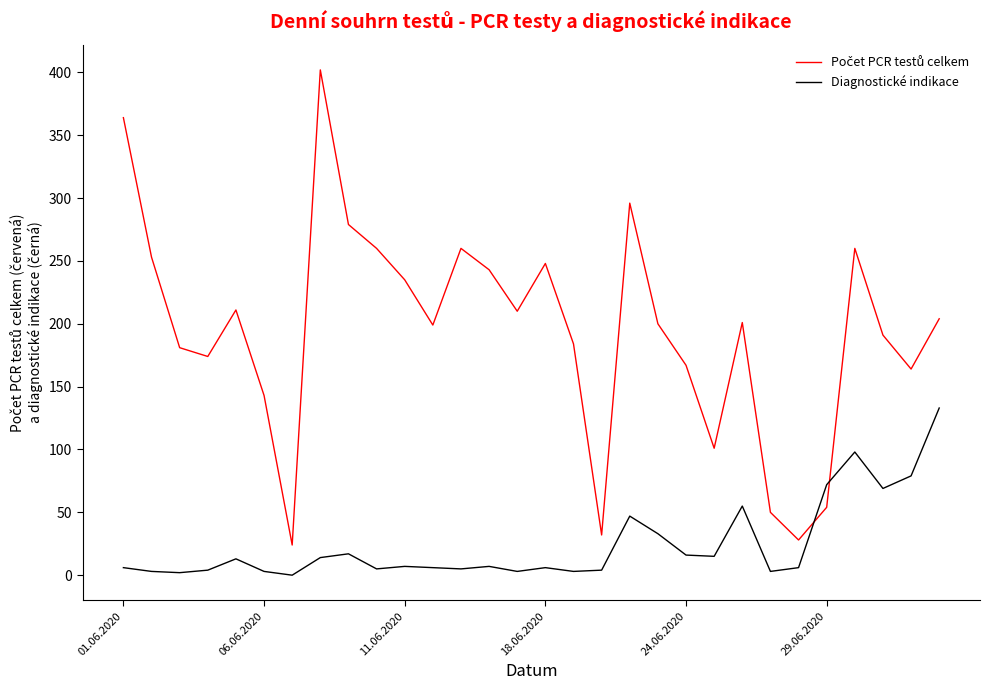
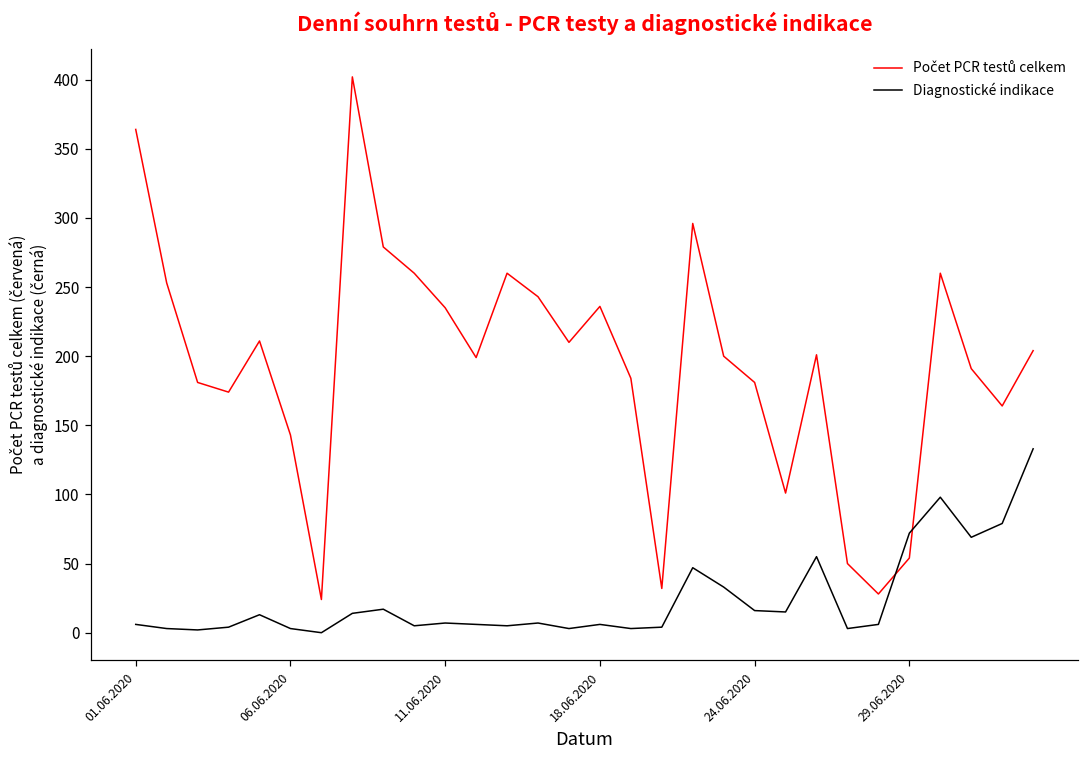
Počet PCR testů celkem, 18.06.2020: 248 -> 236
Počet PCR testů celkem, 24.06.2020: 167 -> 181
